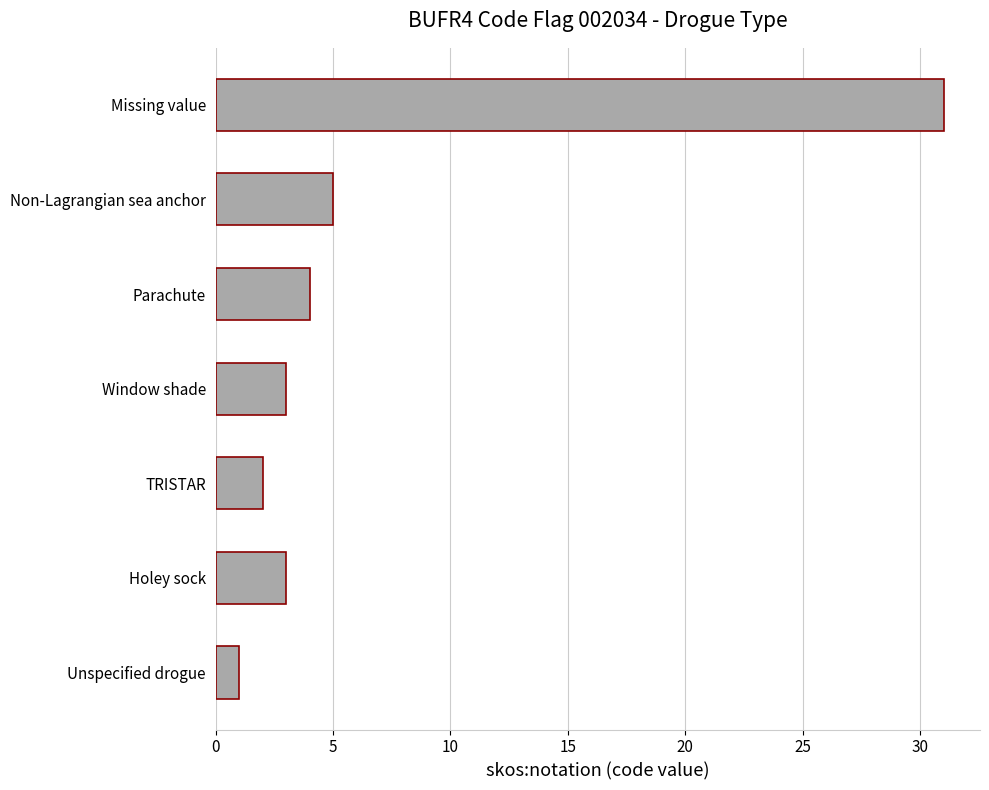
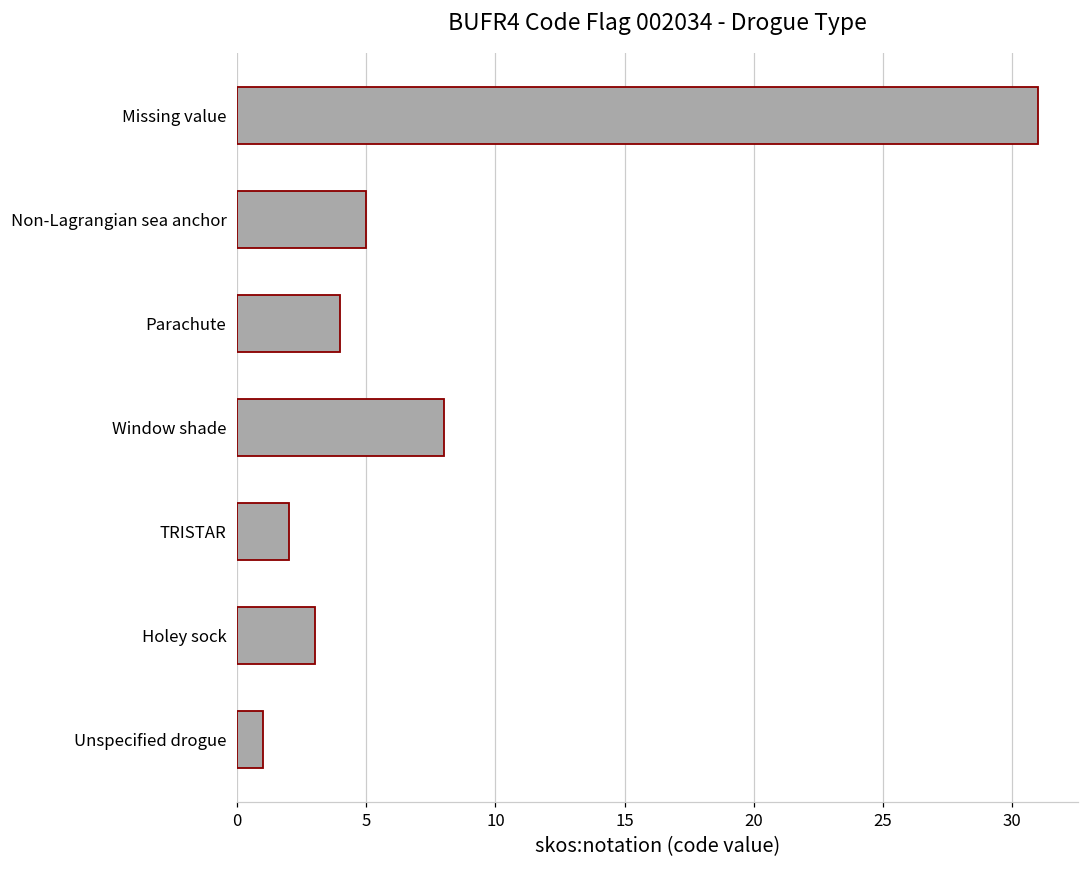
Window shade: 3 -> 8
